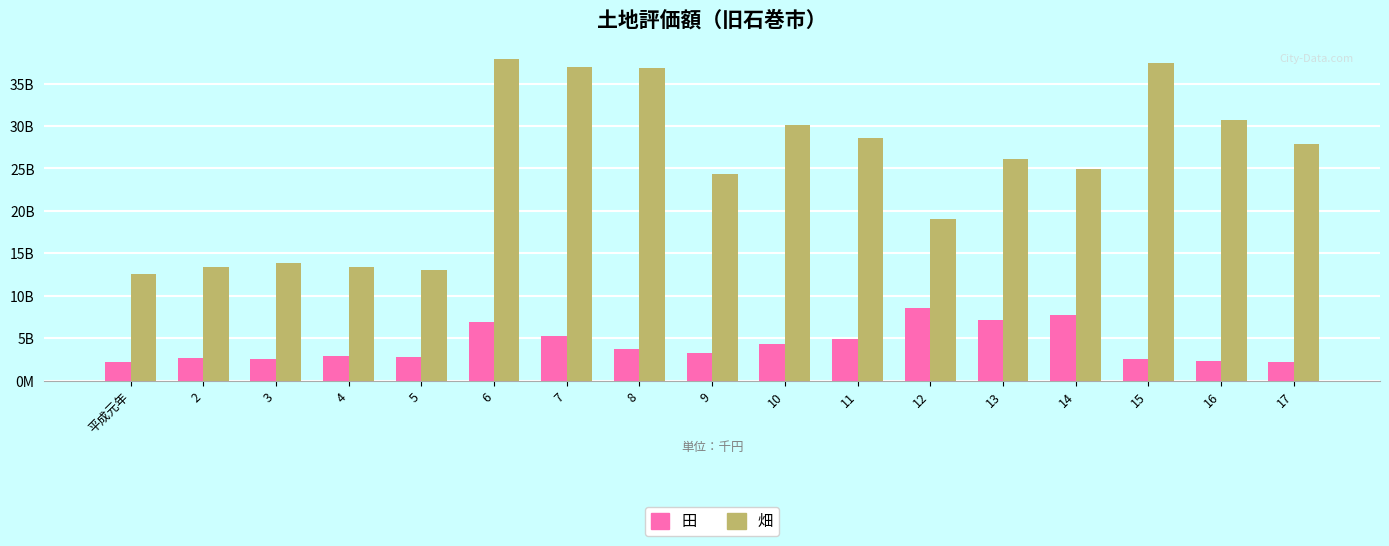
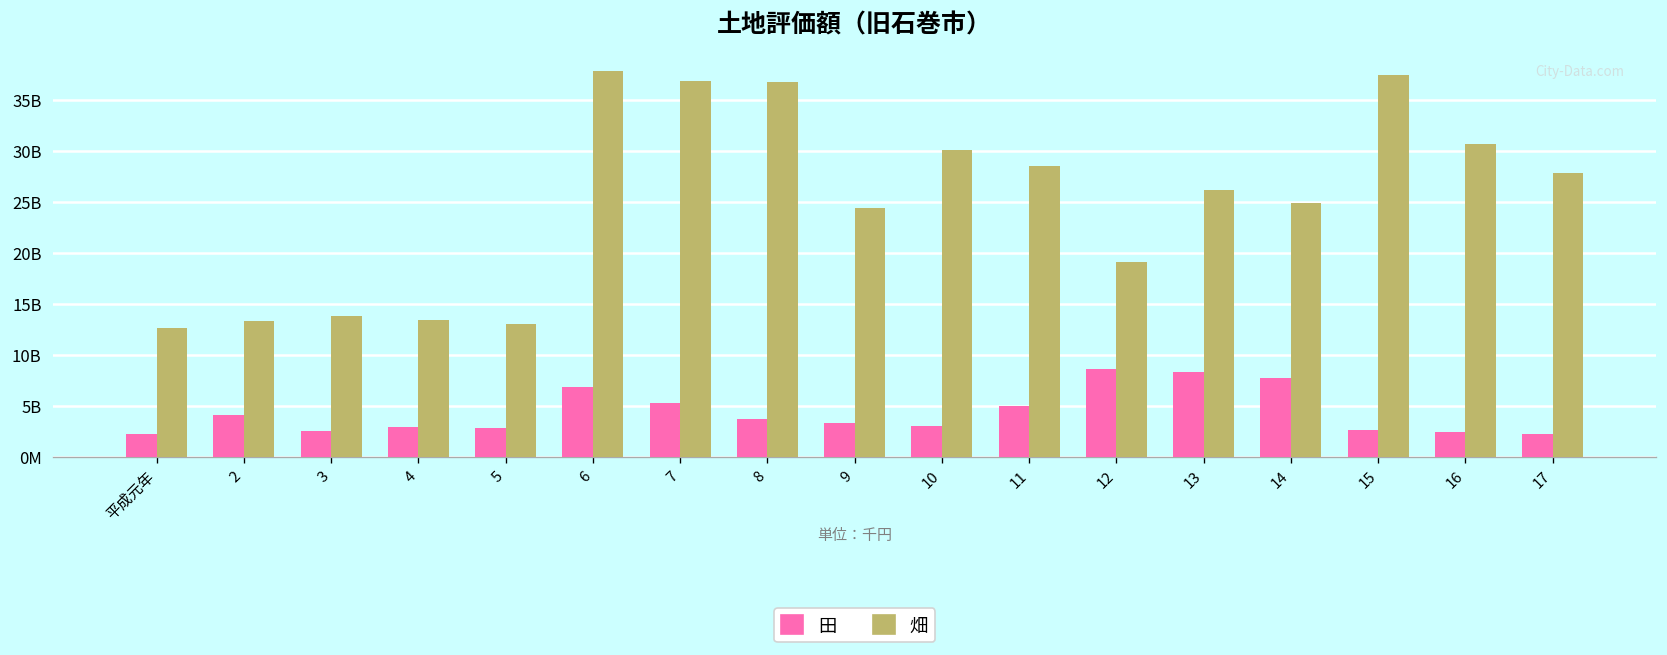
田, 2: 3000000000 -> 4000000000
田, 10: 4000000000 -> 3000000000
田, 13: 7000000000 -> 8000000000
